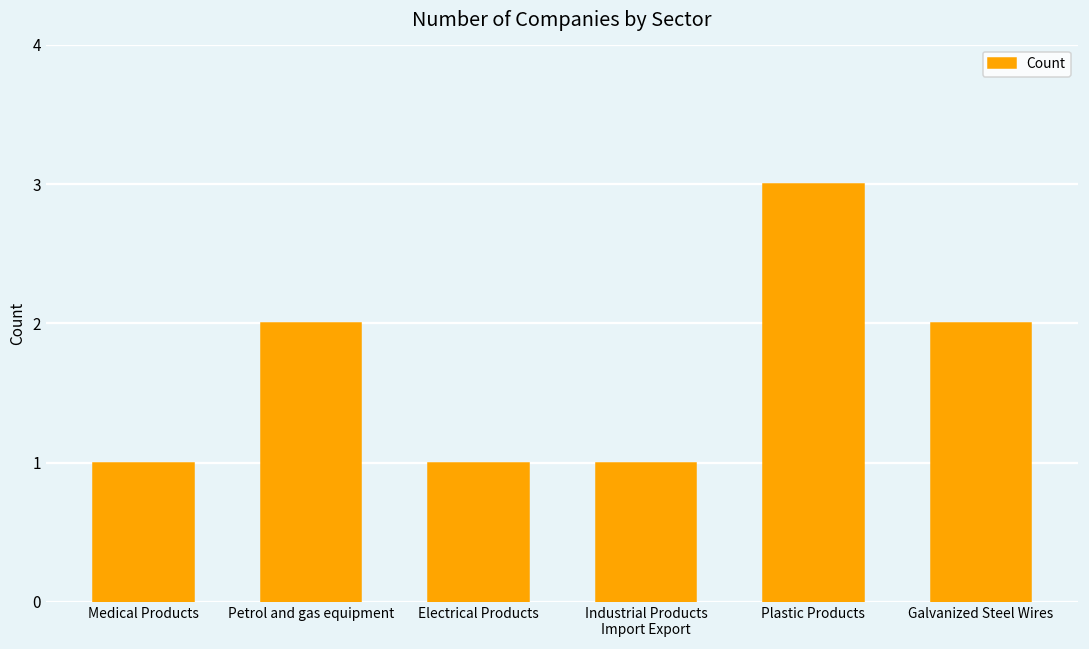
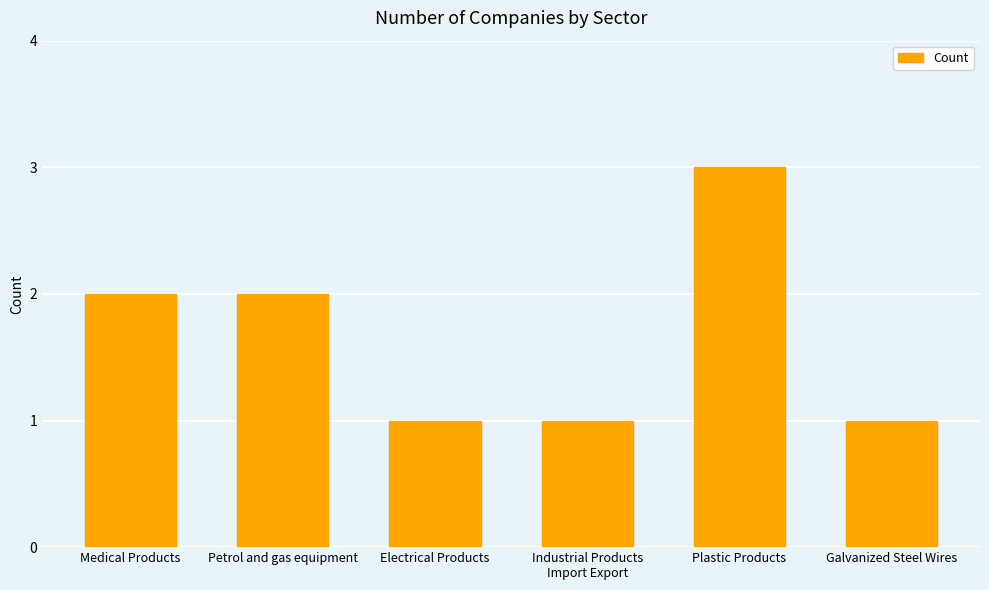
Medical Products: 1 -> 2
Galvanized Steel Wires: 2 -> 1
